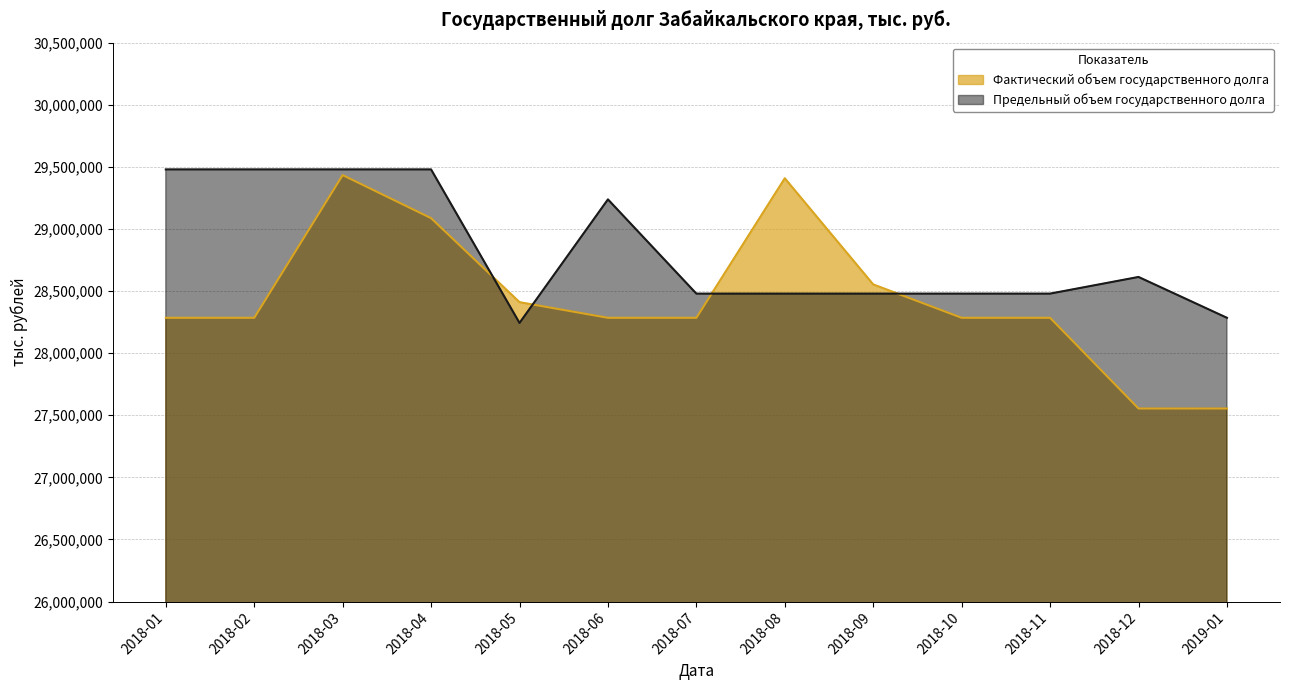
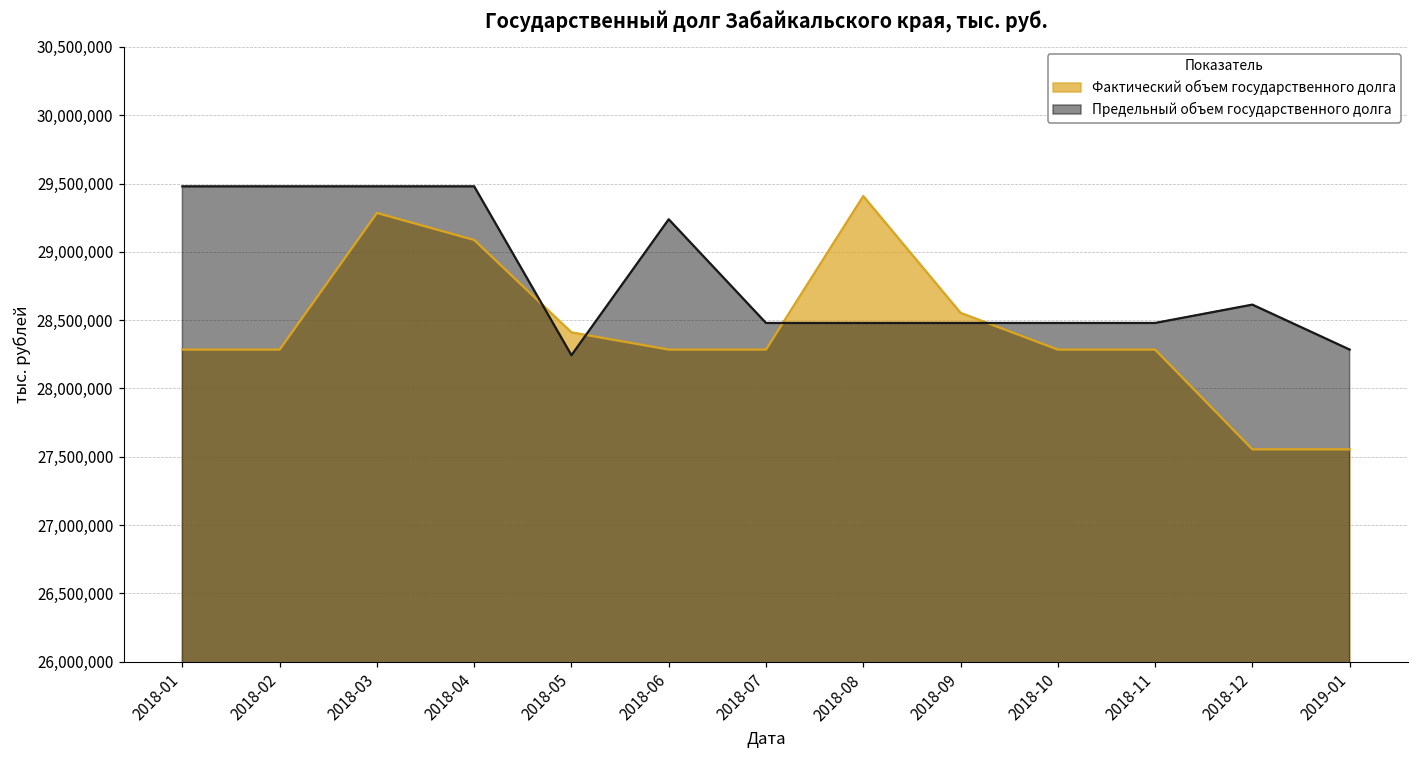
Фактический объем государственного долга, 2018-03: 29,430,000 -> 29,280,000
